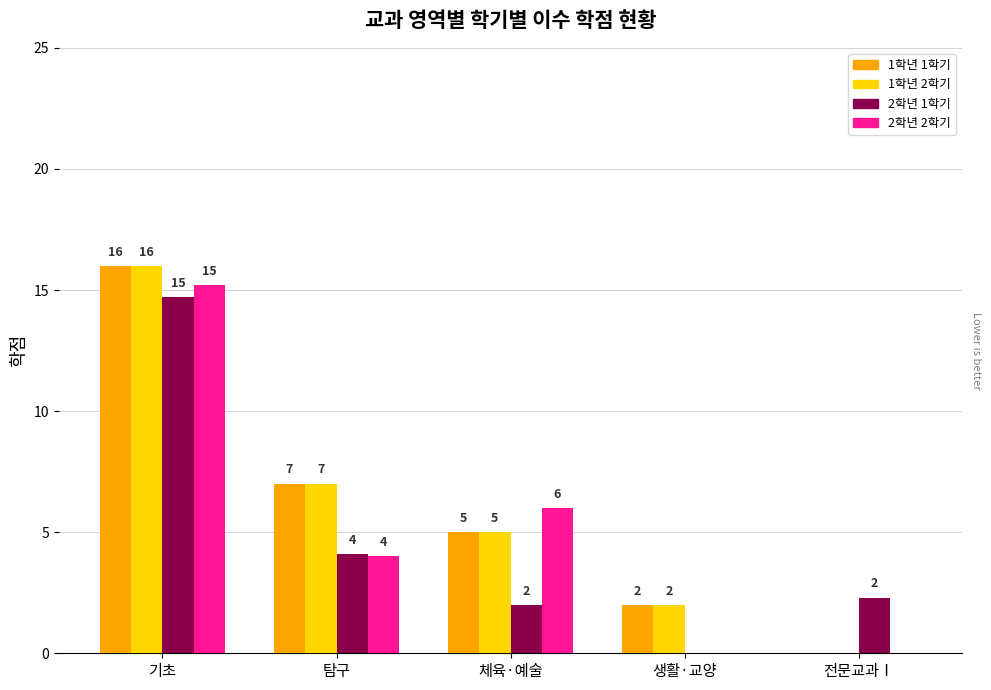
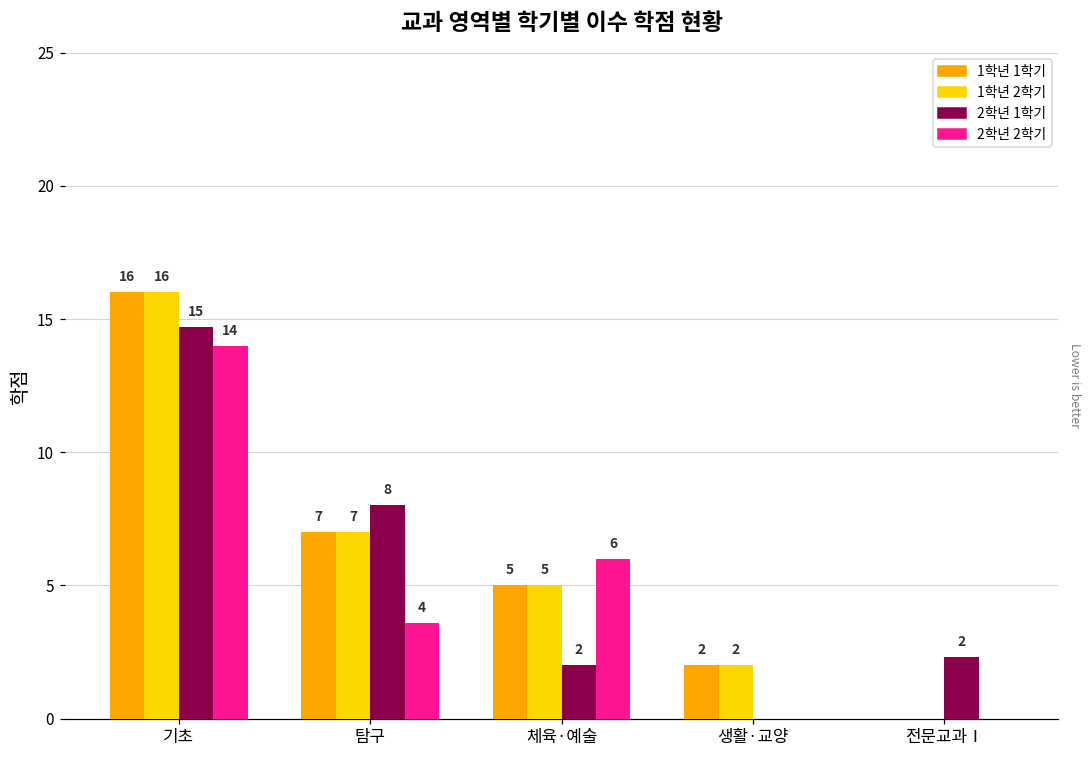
2학년 2학기, 기초: 15 -> 14
2학년 1학기, 탐구: 4 -> 8
2학년 2학기, 탐구: 4.0 -> 3.6
